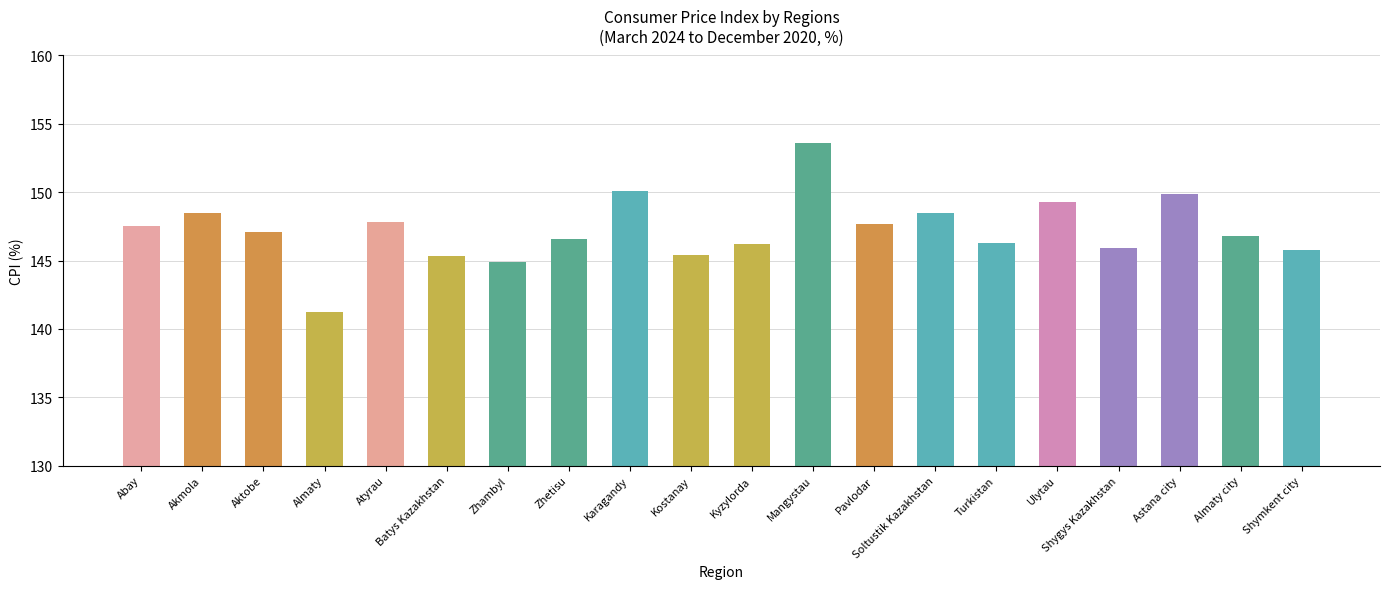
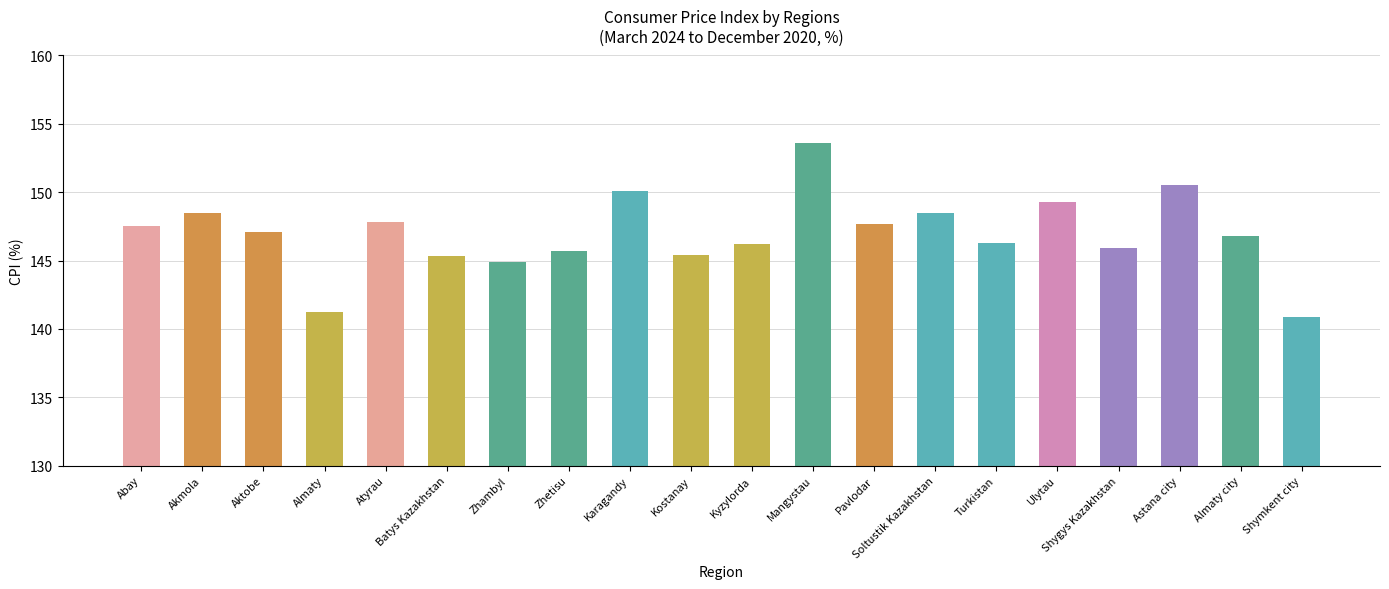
Zhetisu: 146.6 -> 145.7
Astana city: 149.9 -> 150.5
Shymkent city: 145.8 -> 140.9
